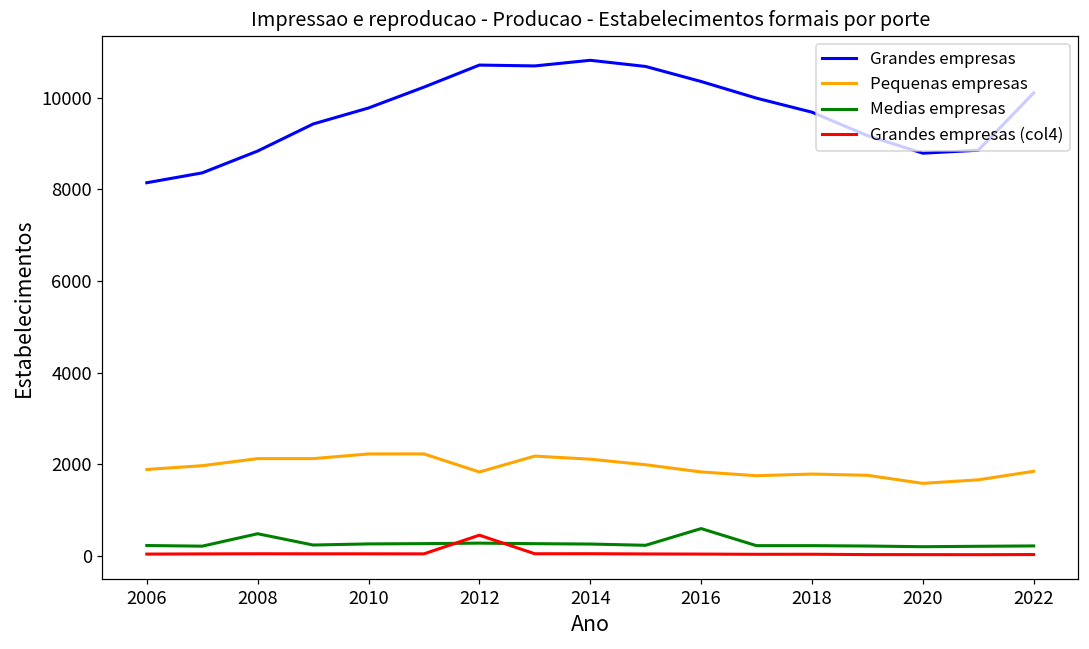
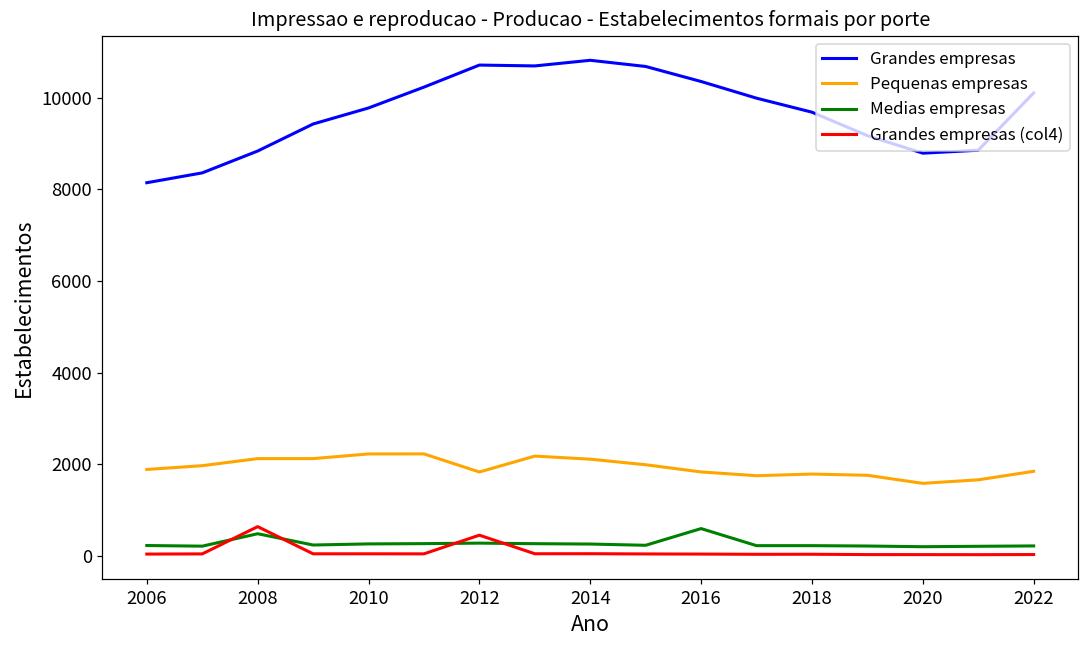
Grandes empresas (col4), 2008: 0 -> 600
